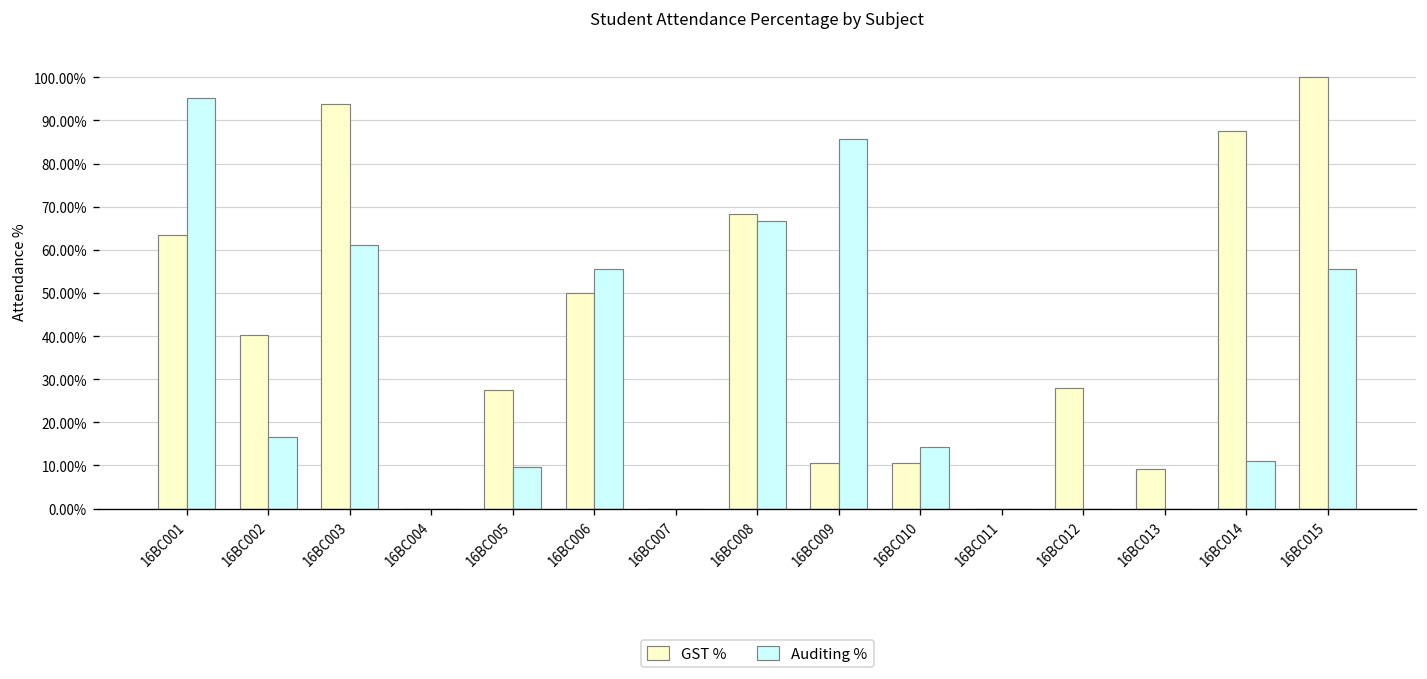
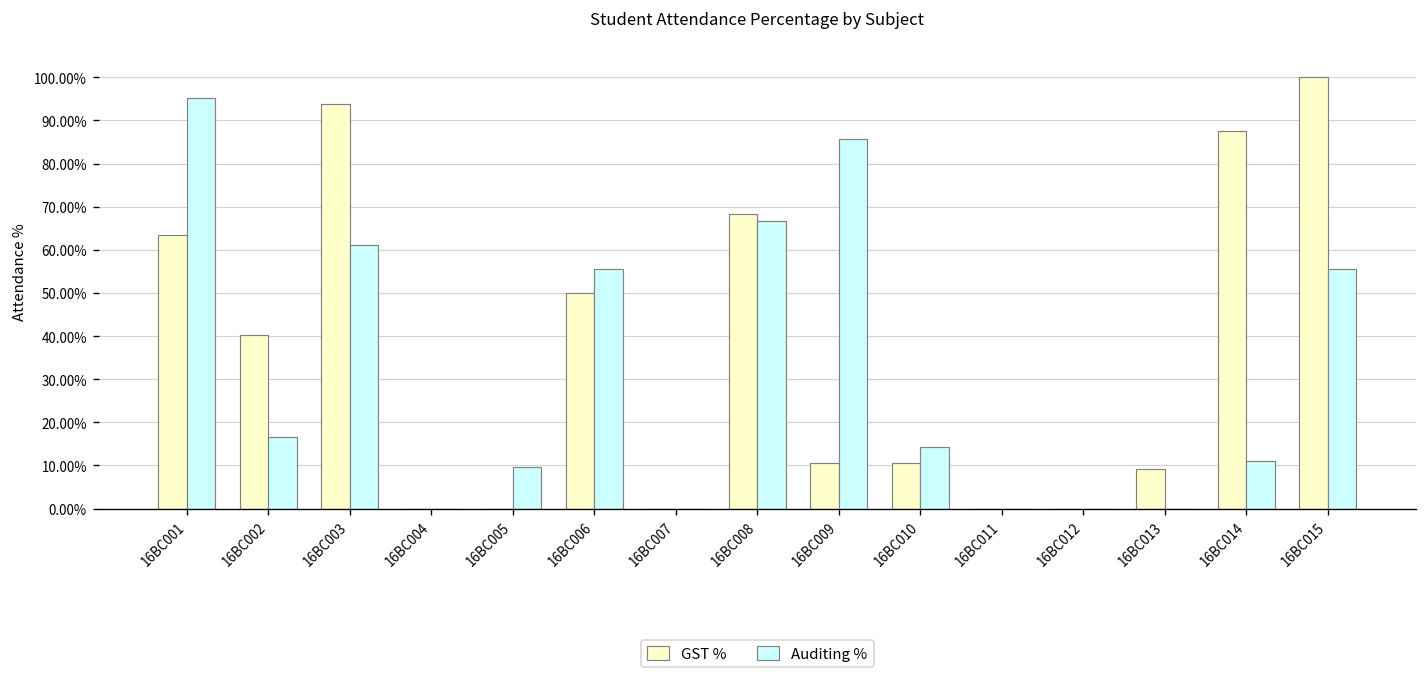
GST %, 16BC005: 28% -> 0%
GST %, 16BC012: 28% -> 0%
